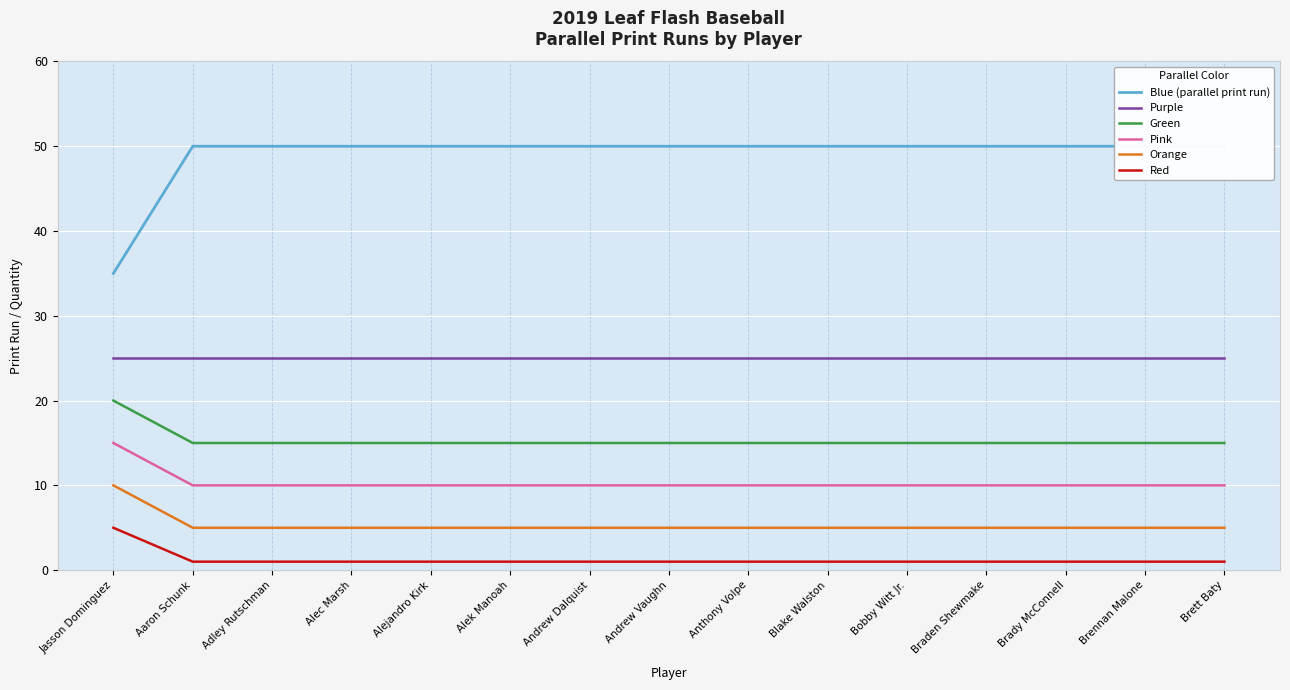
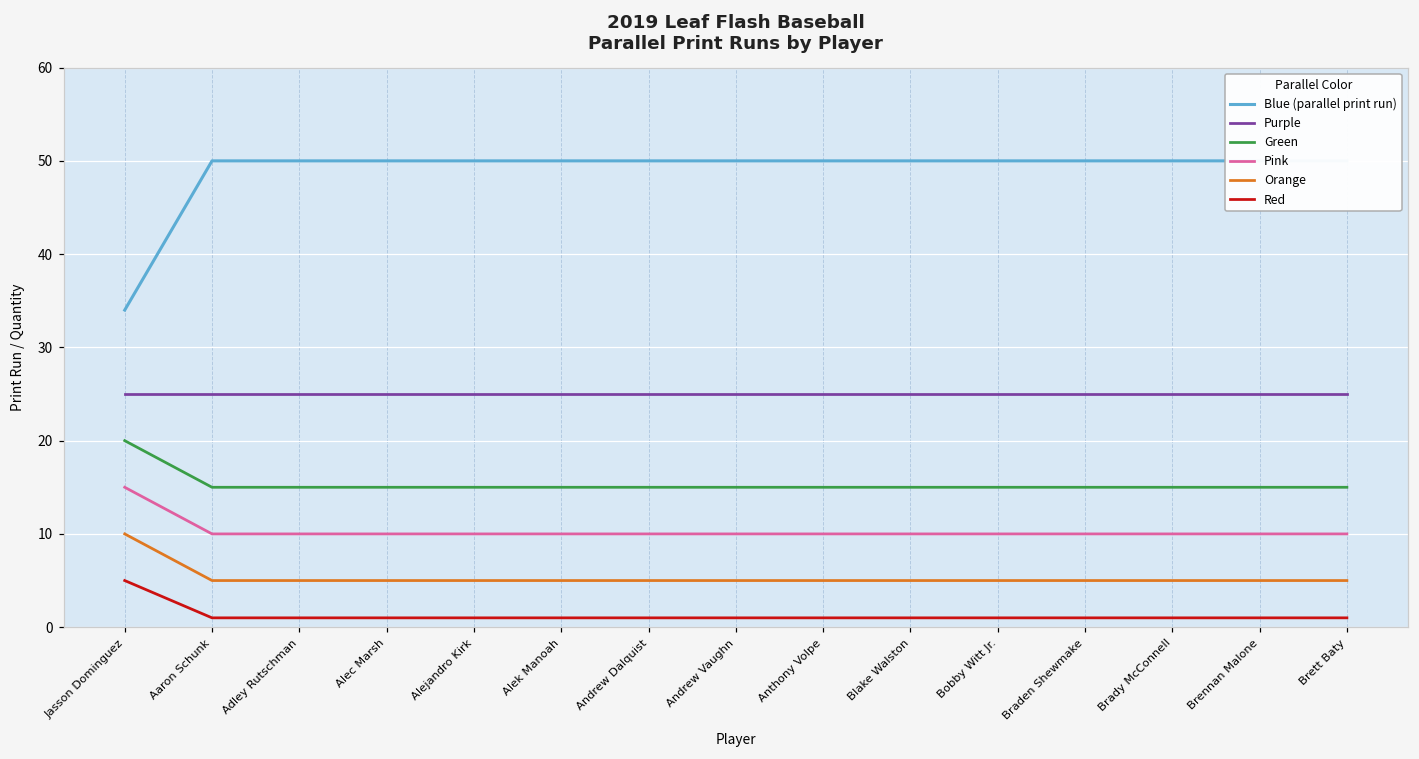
Blue (parallel print run), Jasson Dominguez: 35 -> 34
